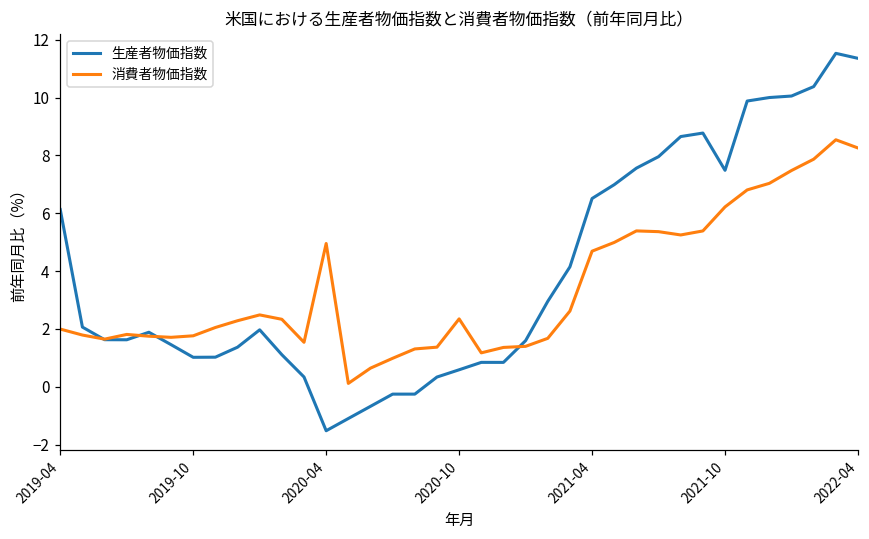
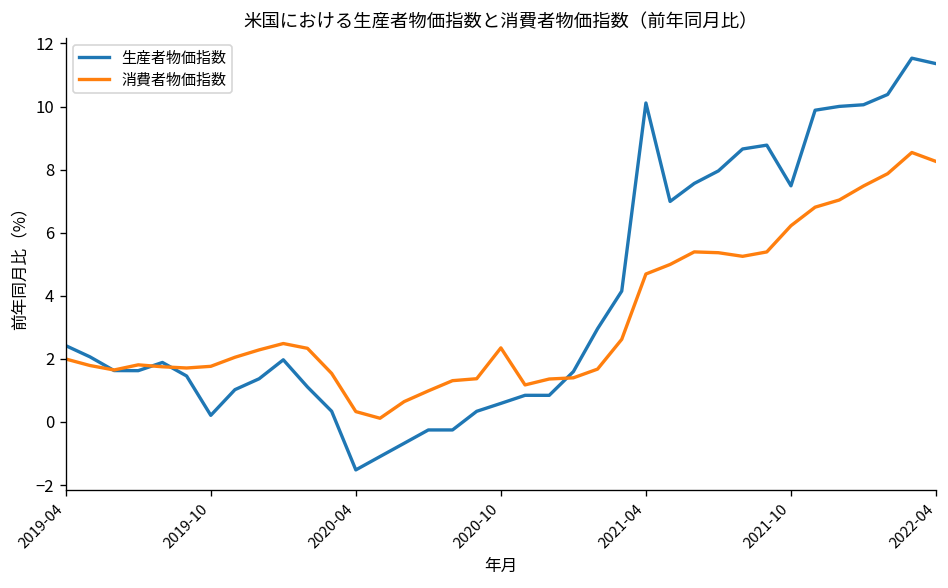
生産者物価指数, 2019-04: 6.1 -> 2.4
生産者物価指数, 2019-10: 1.0 -> 0.2
消費者物価指数, 2020-04: 5.0 -> 0.3
生産者物価指数, 2021-04: 6.5 -> 10.1
